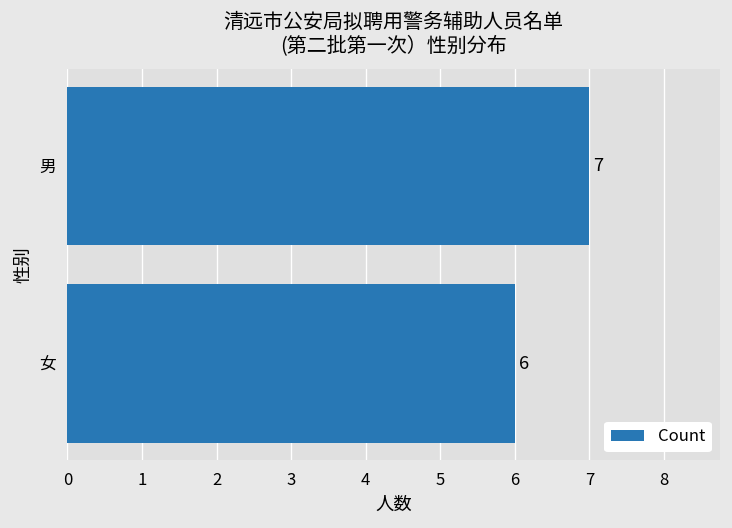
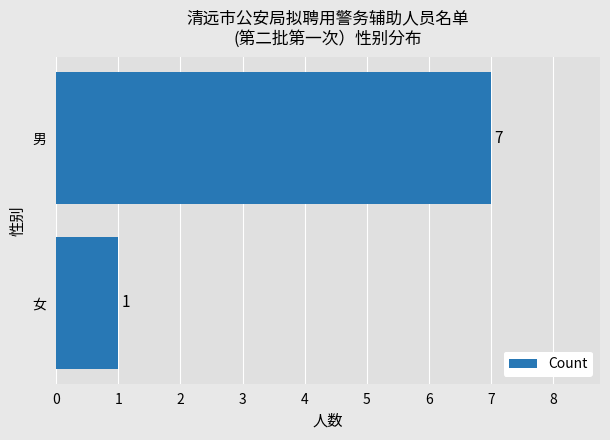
女: 6 -> 1
